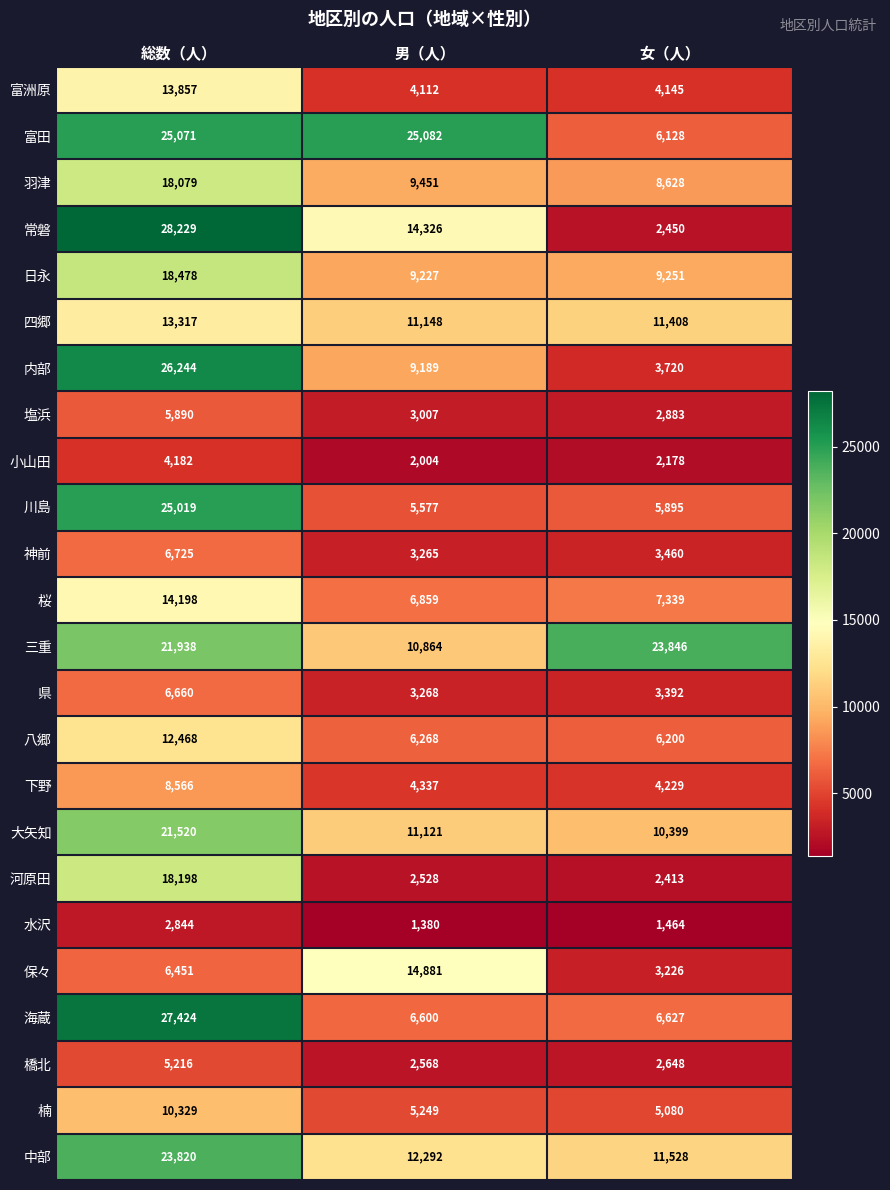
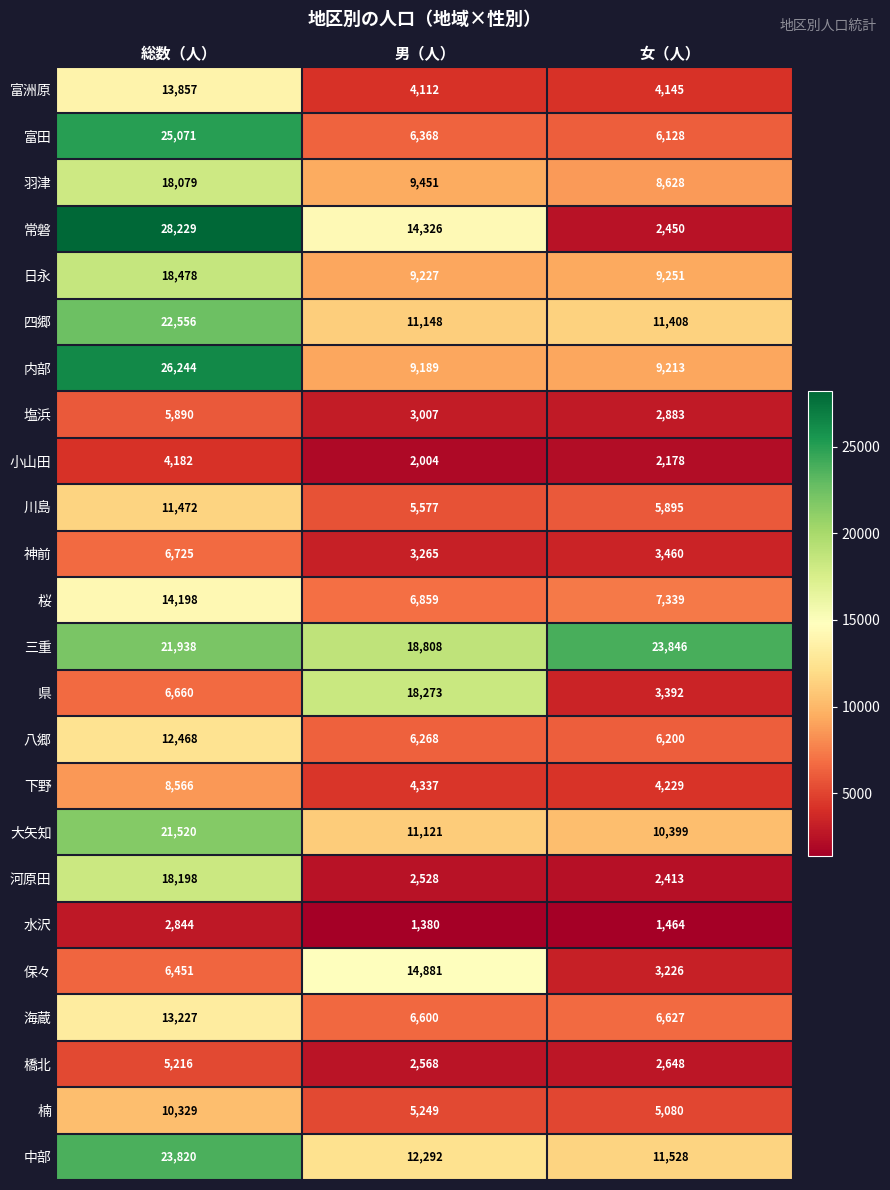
富田, 男（人）: 25,082 -> 6,368
四郷, 総数（人）: 13,317 -> 22,556
内部, 女（人）: 3,720 -> 9,213
川島, 総数（人）: 25,019 -> 11,472
三重, 男（人）: 10,864 -> 18,808
県, 男（人）: 3,268 -> 18,273
海蔵, 総数（人）: 27,424 -> 13,227
